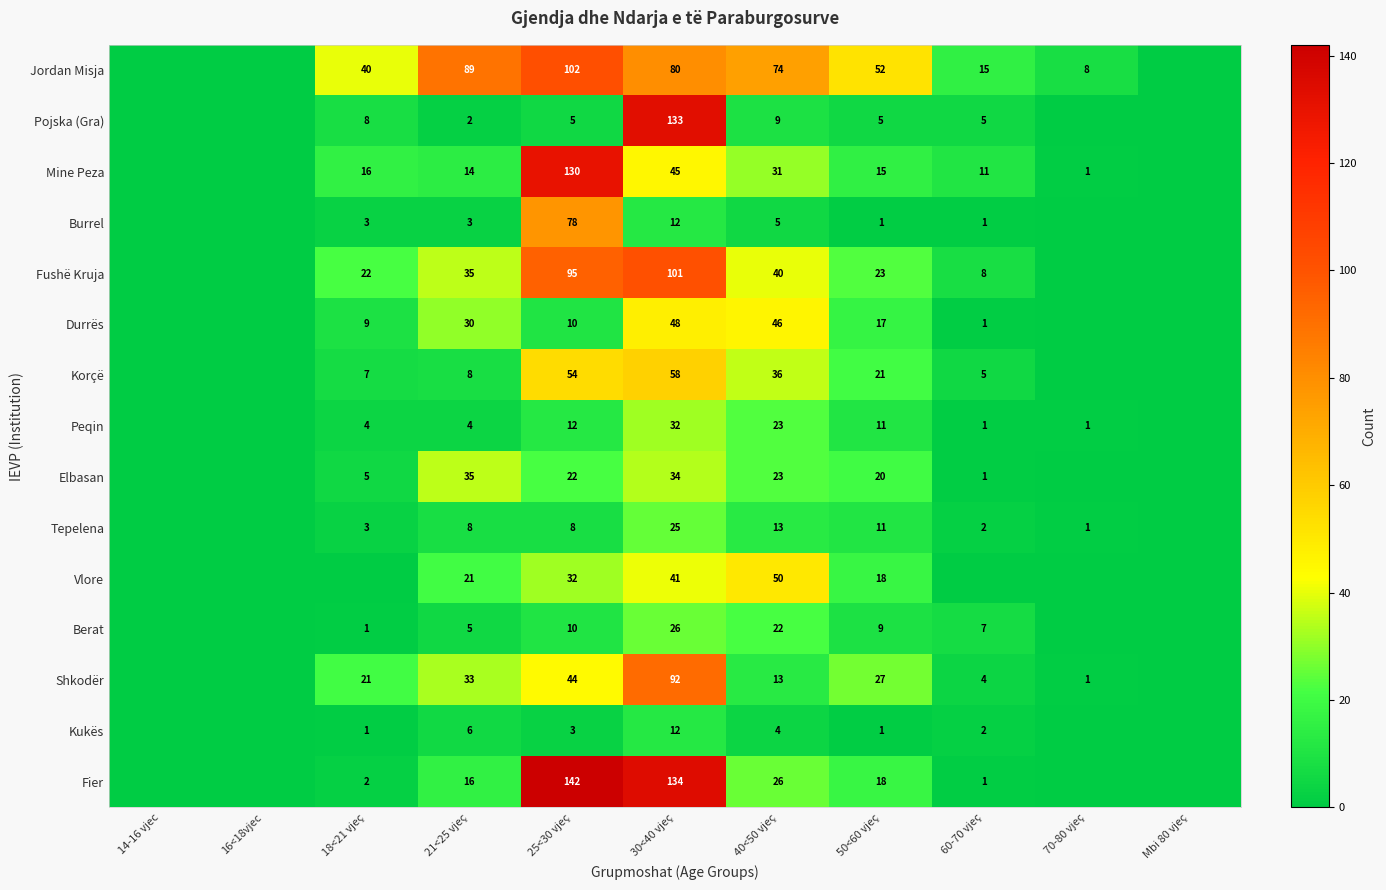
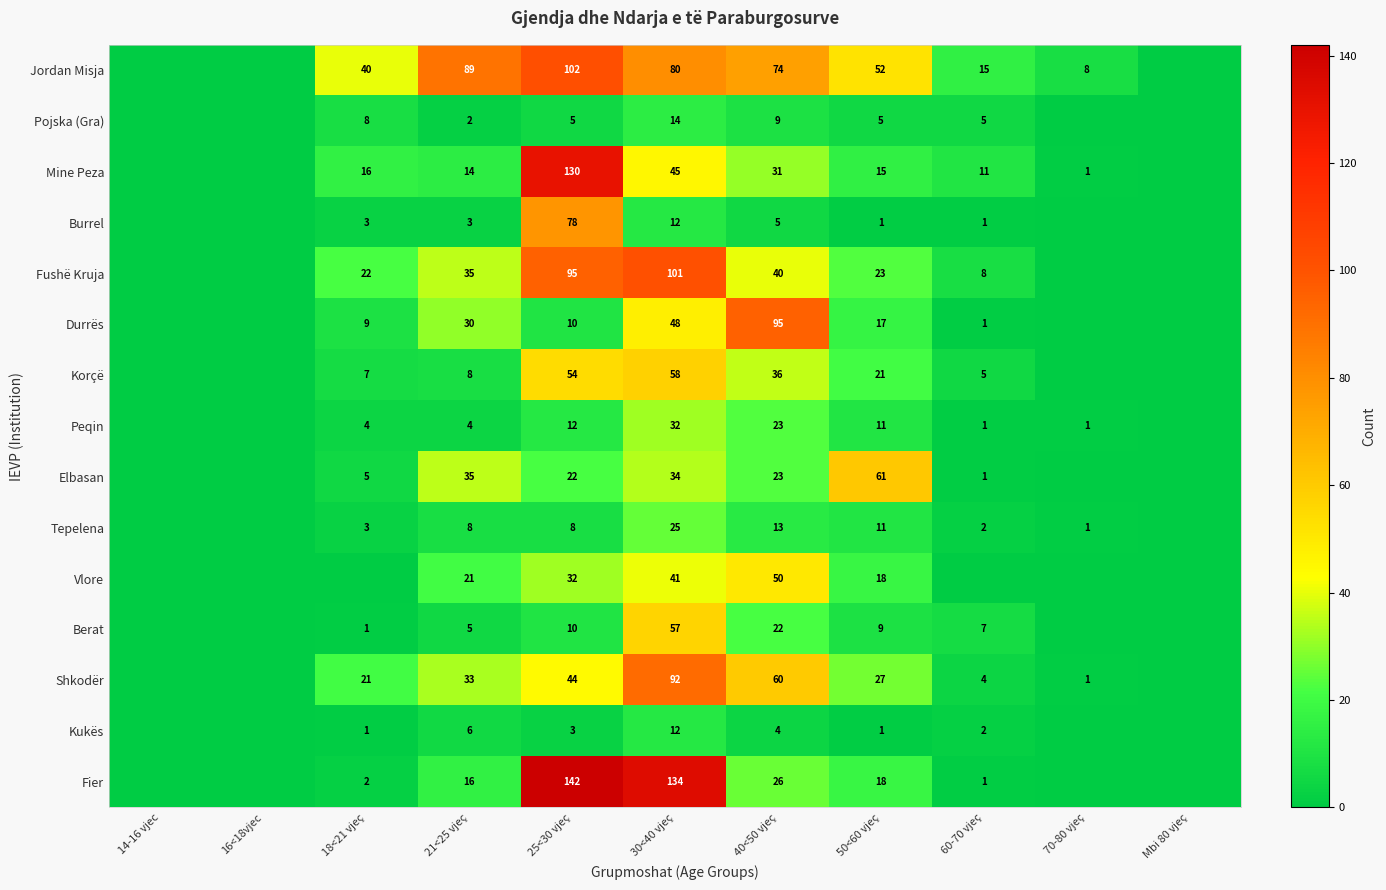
Pojska (Gra), 30<40 vjeç: 133 -> 14
Durrës, 40<50 vjeç: 46 -> 95
Elbasan, 50<60 vjeç: 20 -> 61
Berat, 30<40 vjeç: 26 -> 57
Shkodër, 40<50 vjeç: 13 -> 60
